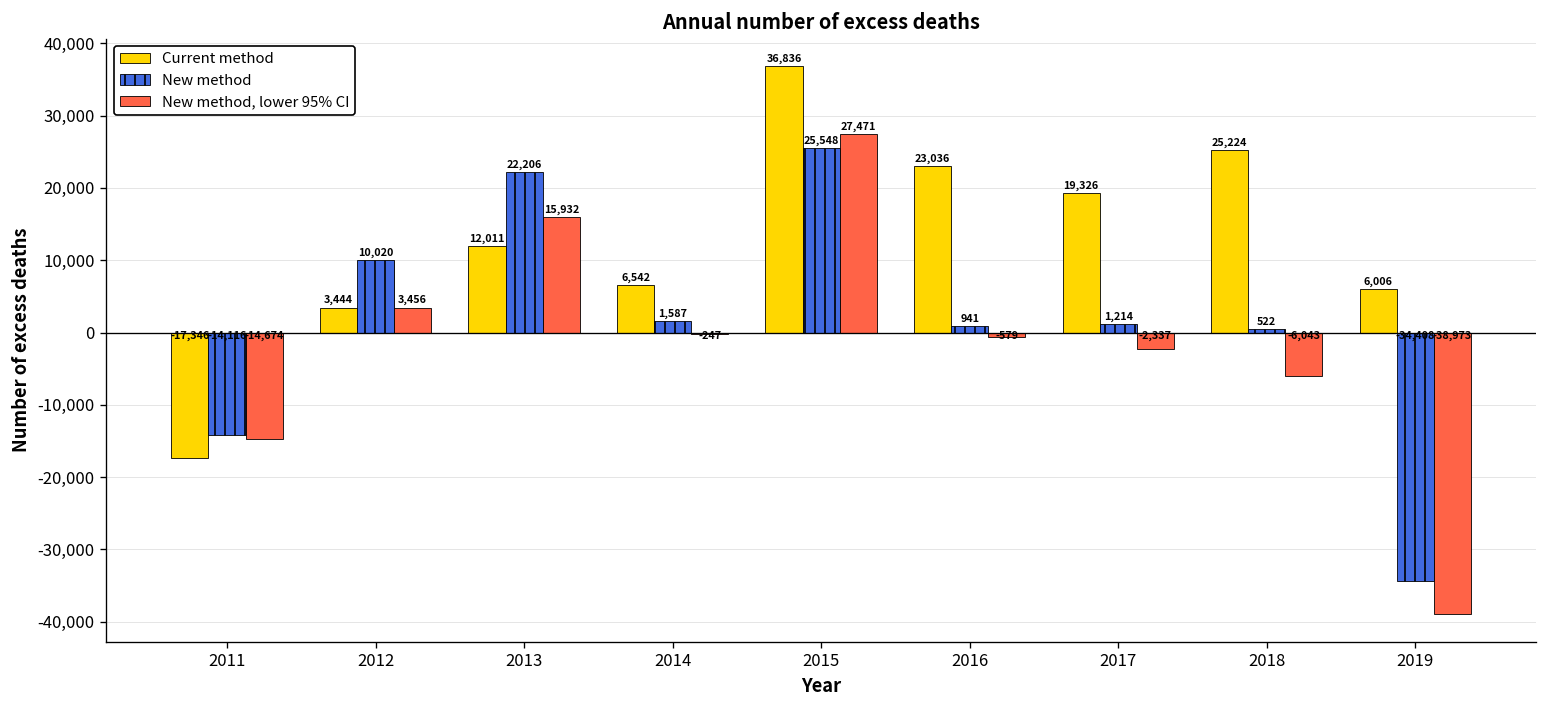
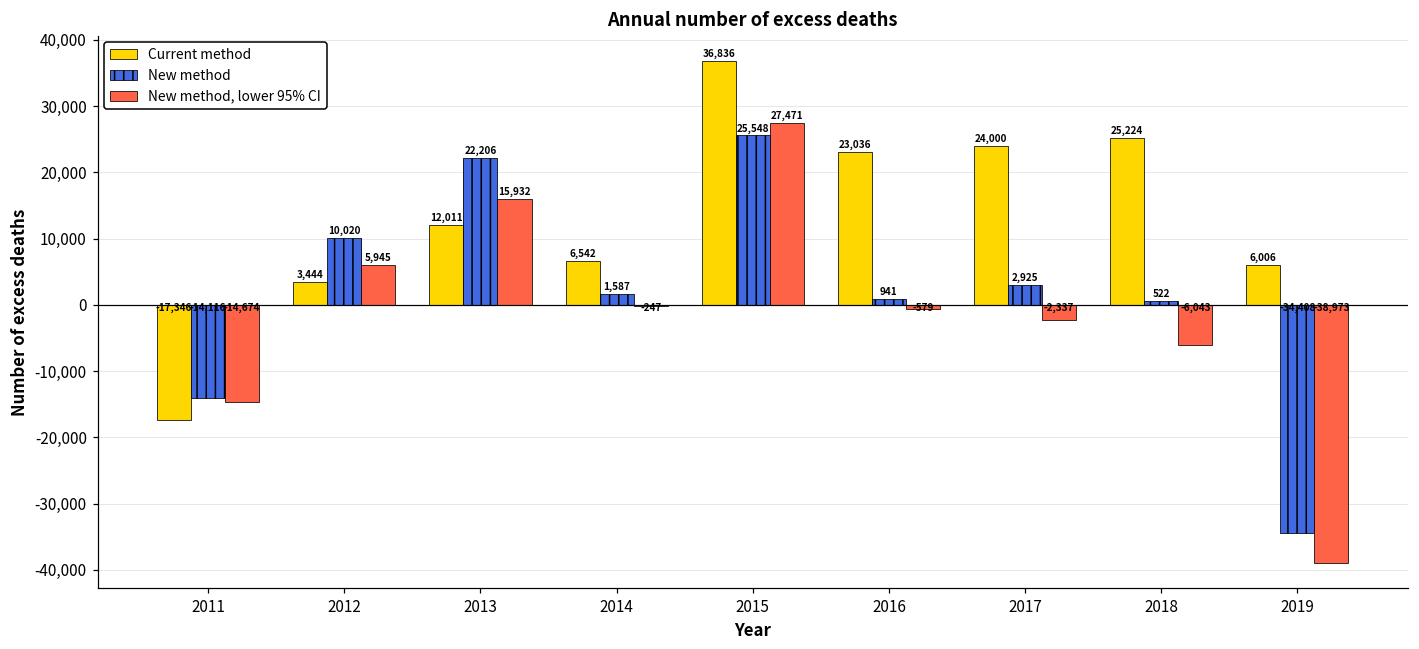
New method, lower 95% CI, 2012: 3,456 -> 5,945
Current method, 2017: 19,326 -> 24,000
New method, 2017: 1,214 -> 2,925
